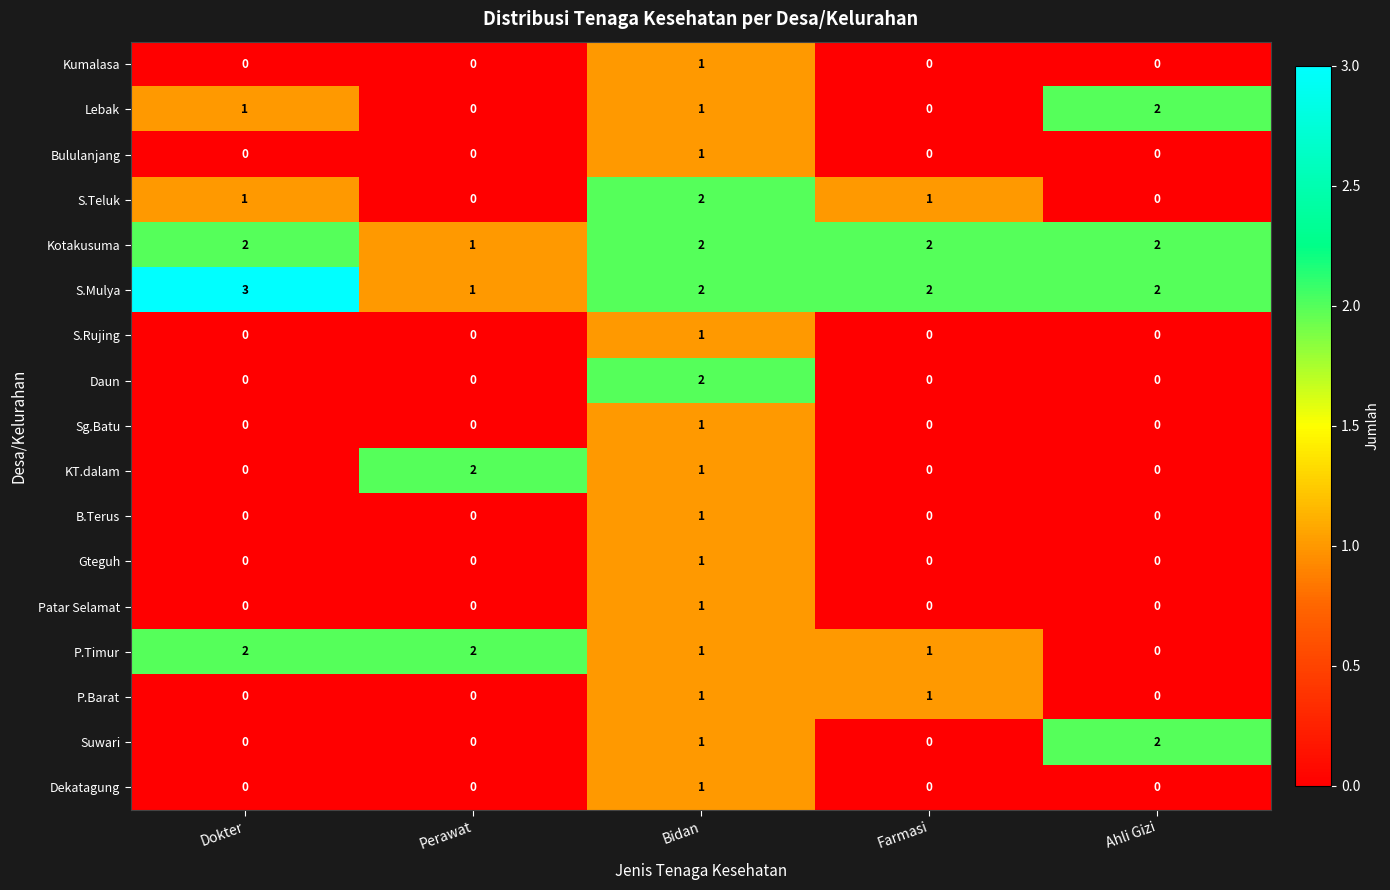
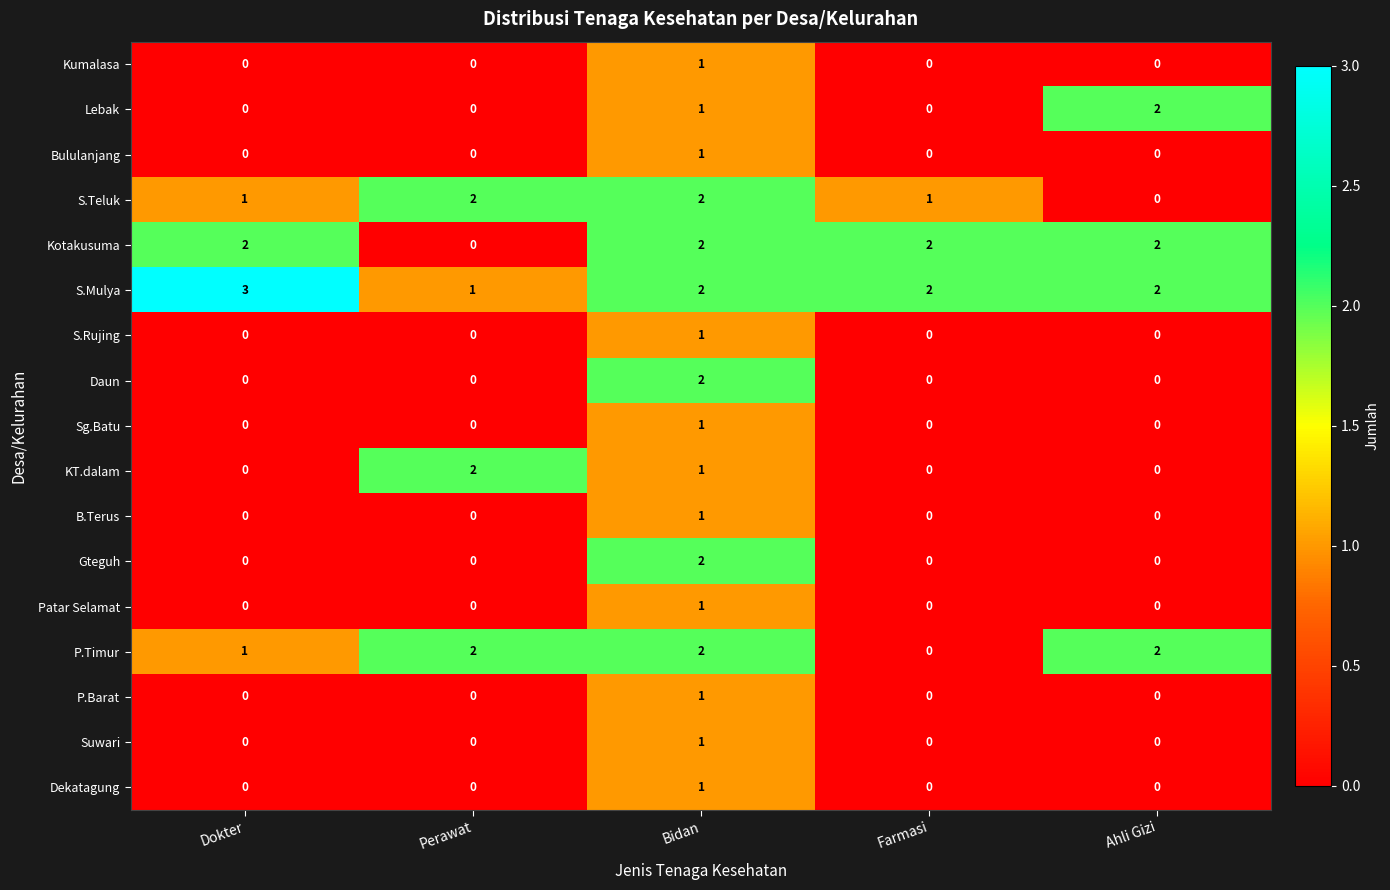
Lebak, Dokter: 1 -> 0
S.Teluk, Perawat: 0 -> 2
Kotakusuma, Perawat: 1 -> 0
Gteguh, Bidan: 1 -> 2
P.Timur, Dokter: 2 -> 1
P.Timur, Bidan: 1 -> 2
P.Timur, Farmasi: 1 -> 0
P.Timur, Ahli Gizi: 0 -> 2
P.Barat, Farmasi: 1 -> 0
Suwari, Ahli Gizi: 2 -> 0
